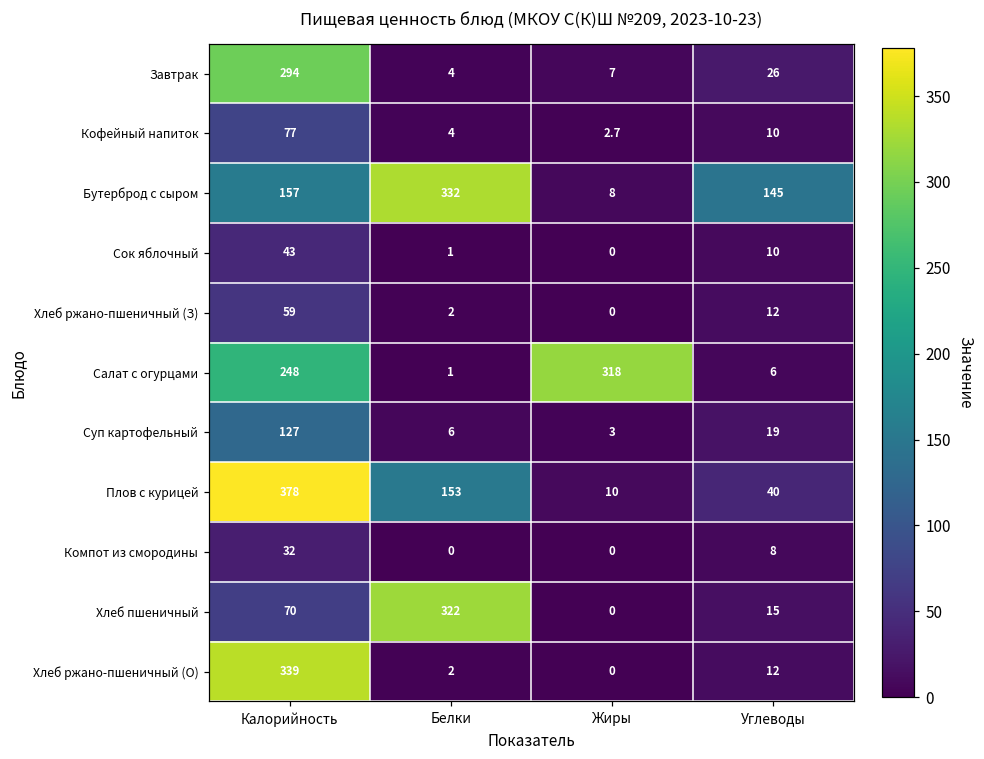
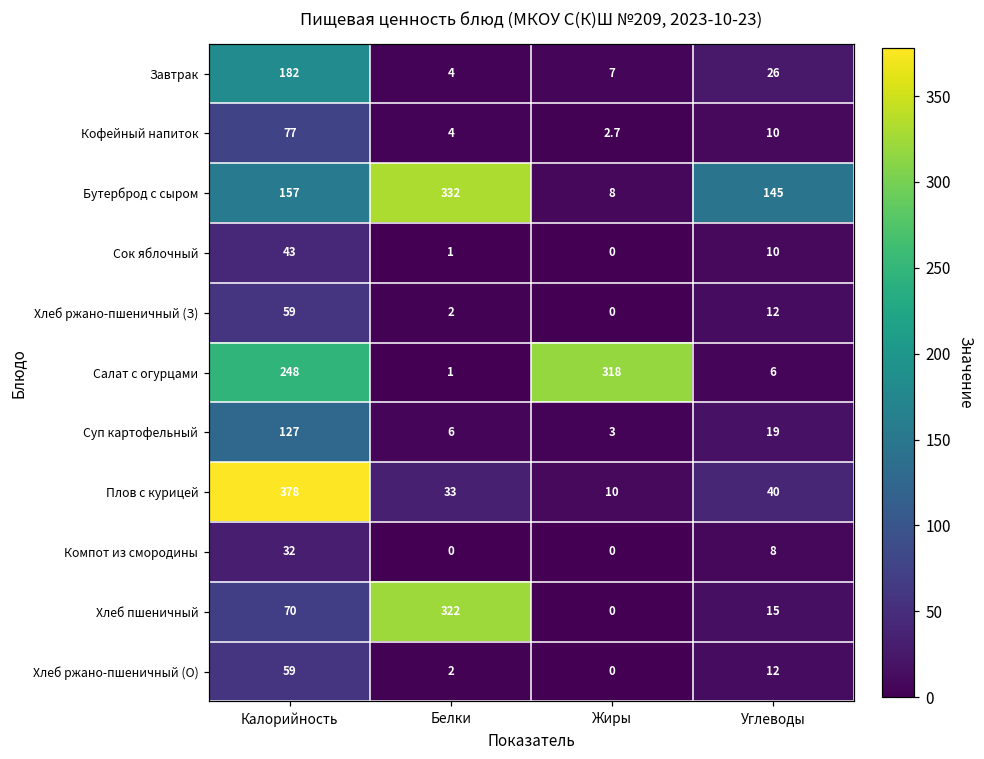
Завтрак, Калорийность: 294 -> 182
Плов с курицей, Белки: 153 -> 33
Хлеб ржано-пшеничный (О), Калорийность: 339 -> 59
